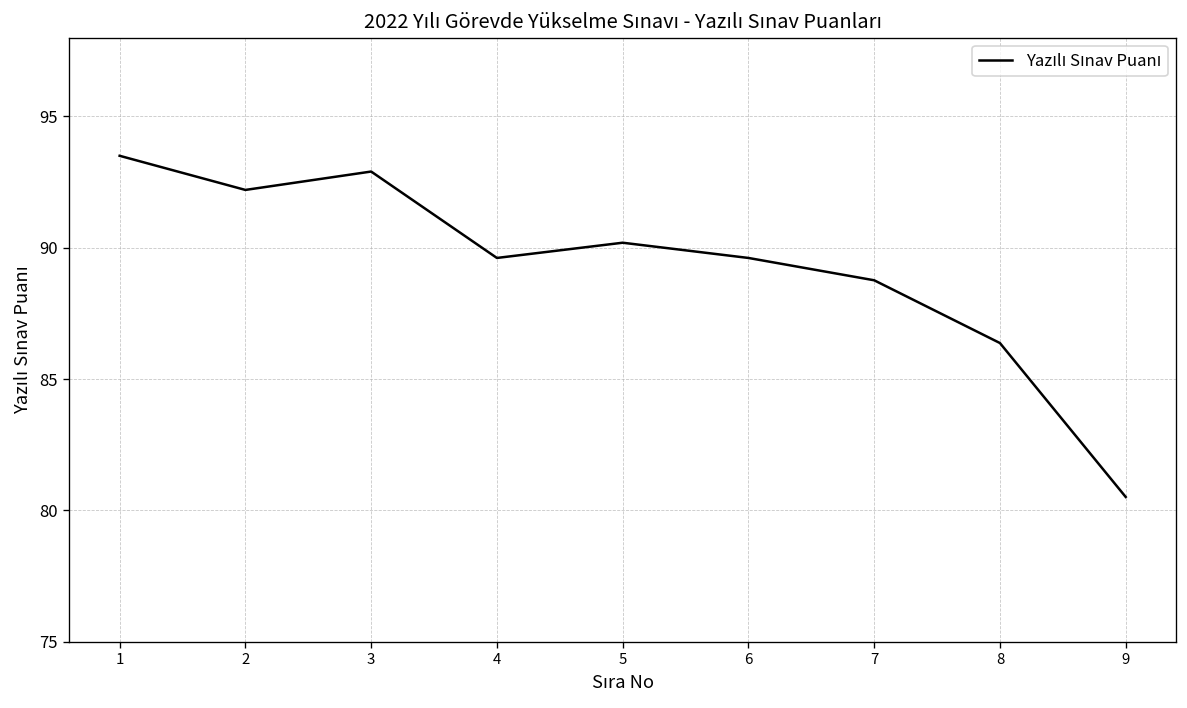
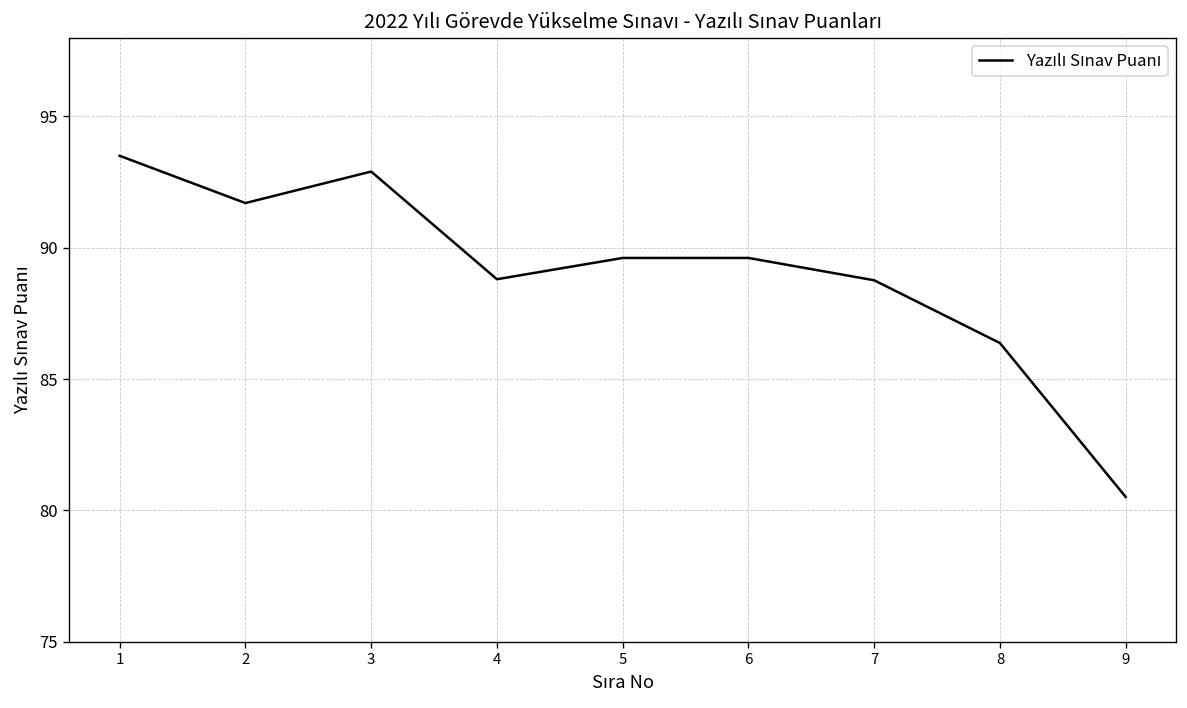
2: 92.2 -> 91.7
4: 89.6 -> 88.8
5: 90.2 -> 89.6
